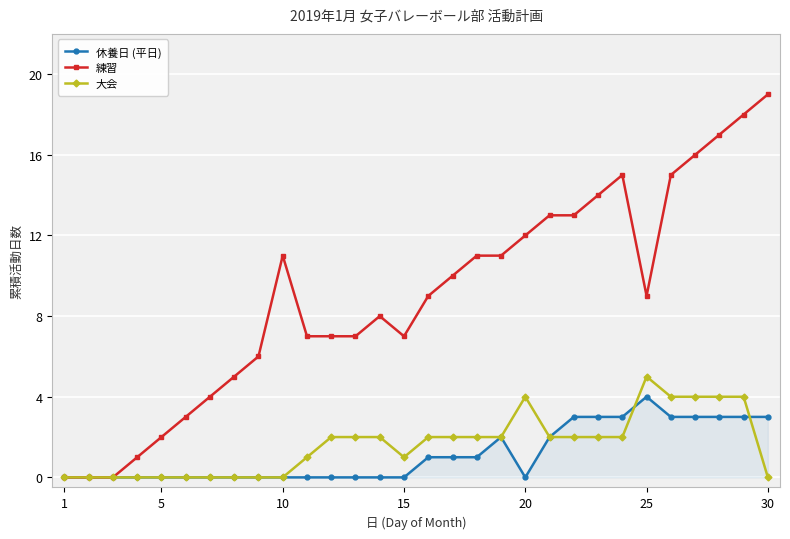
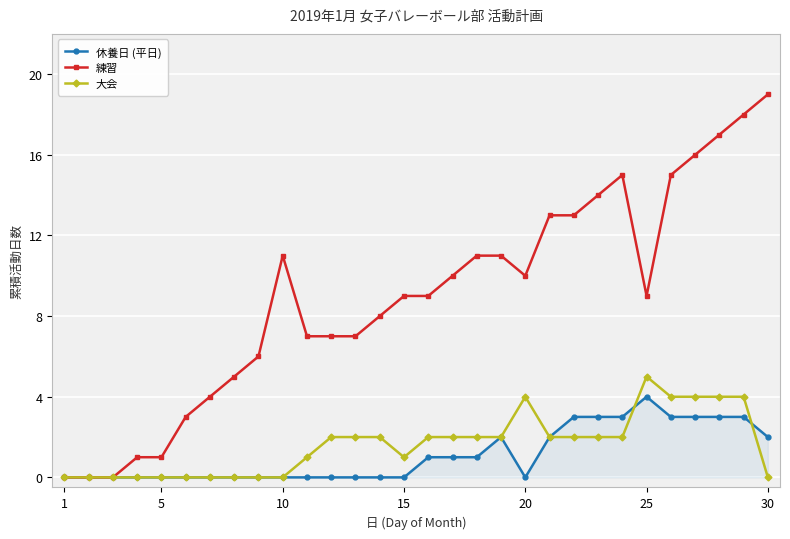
練習, 5: 2 -> 1
練習, 15: 7 -> 9
練習, 20: 12 -> 10
休養日 (平日), 30: 3 -> 2
